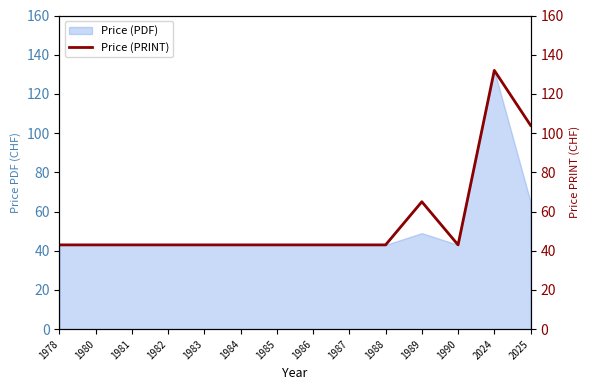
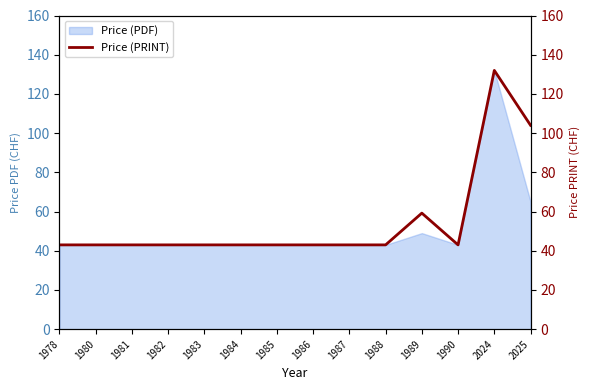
Price (PRINT), 1989: 65 -> 59
